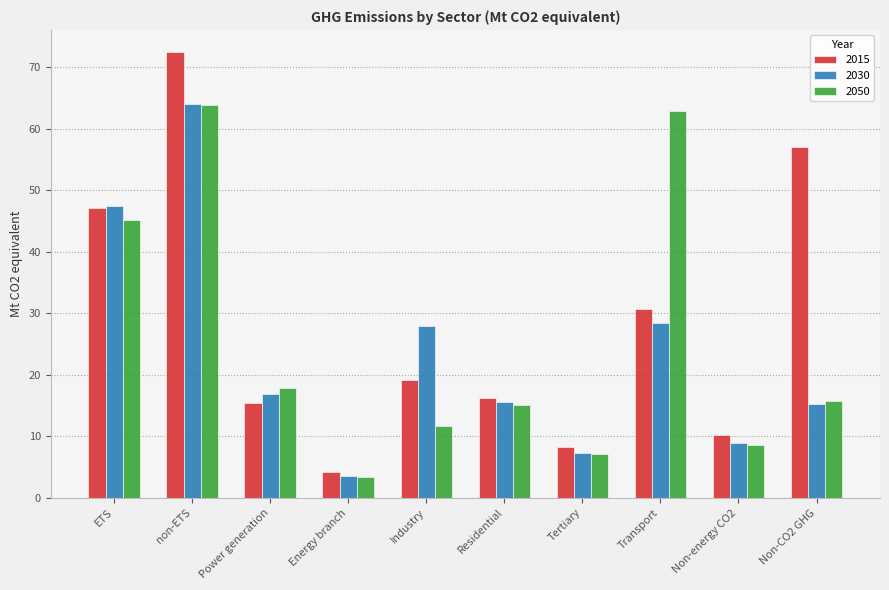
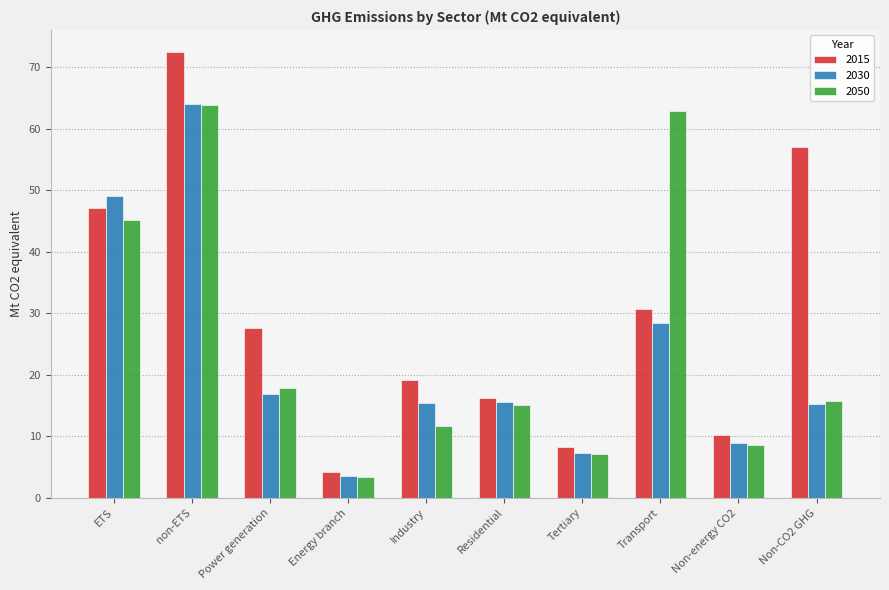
2030, ETS: 47 -> 49
2015, Power generation: 15 -> 28
2030, Industry: 28 -> 15
